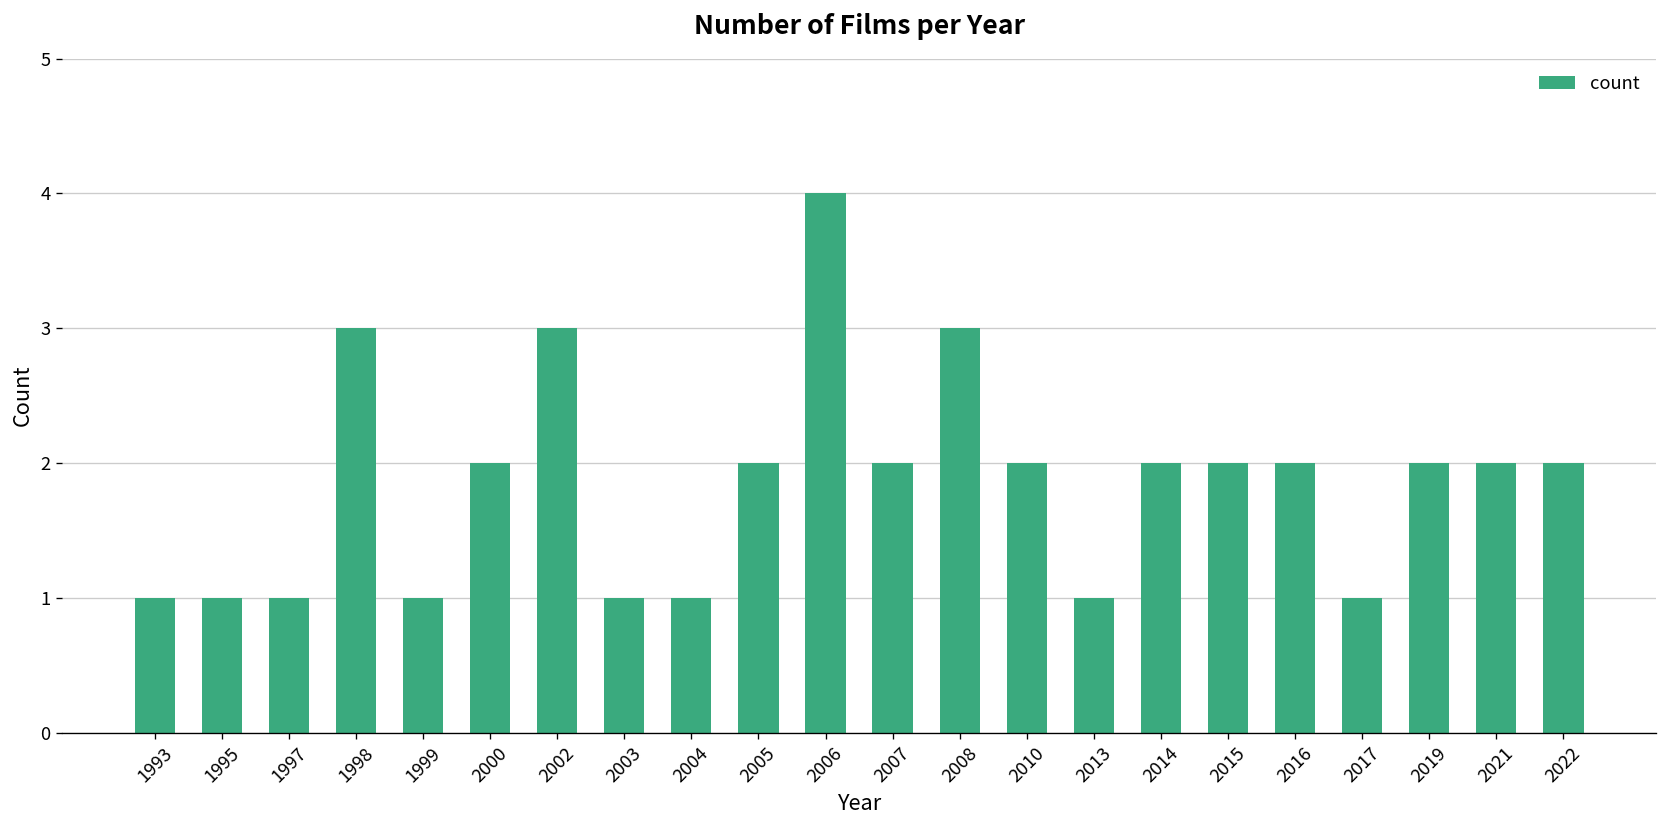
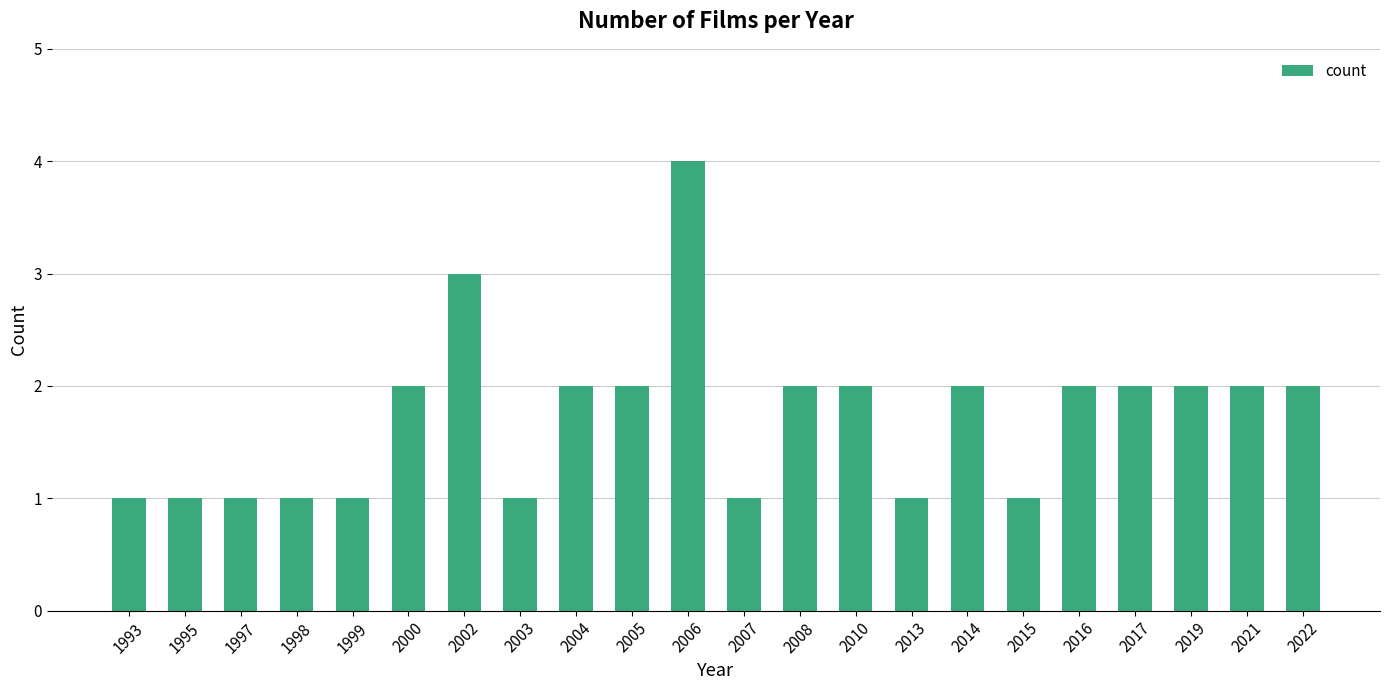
1998: 3 -> 1
2004: 1 -> 2
2007: 2 -> 1
2008: 3 -> 2
2015: 2 -> 1
2017: 1 -> 2
